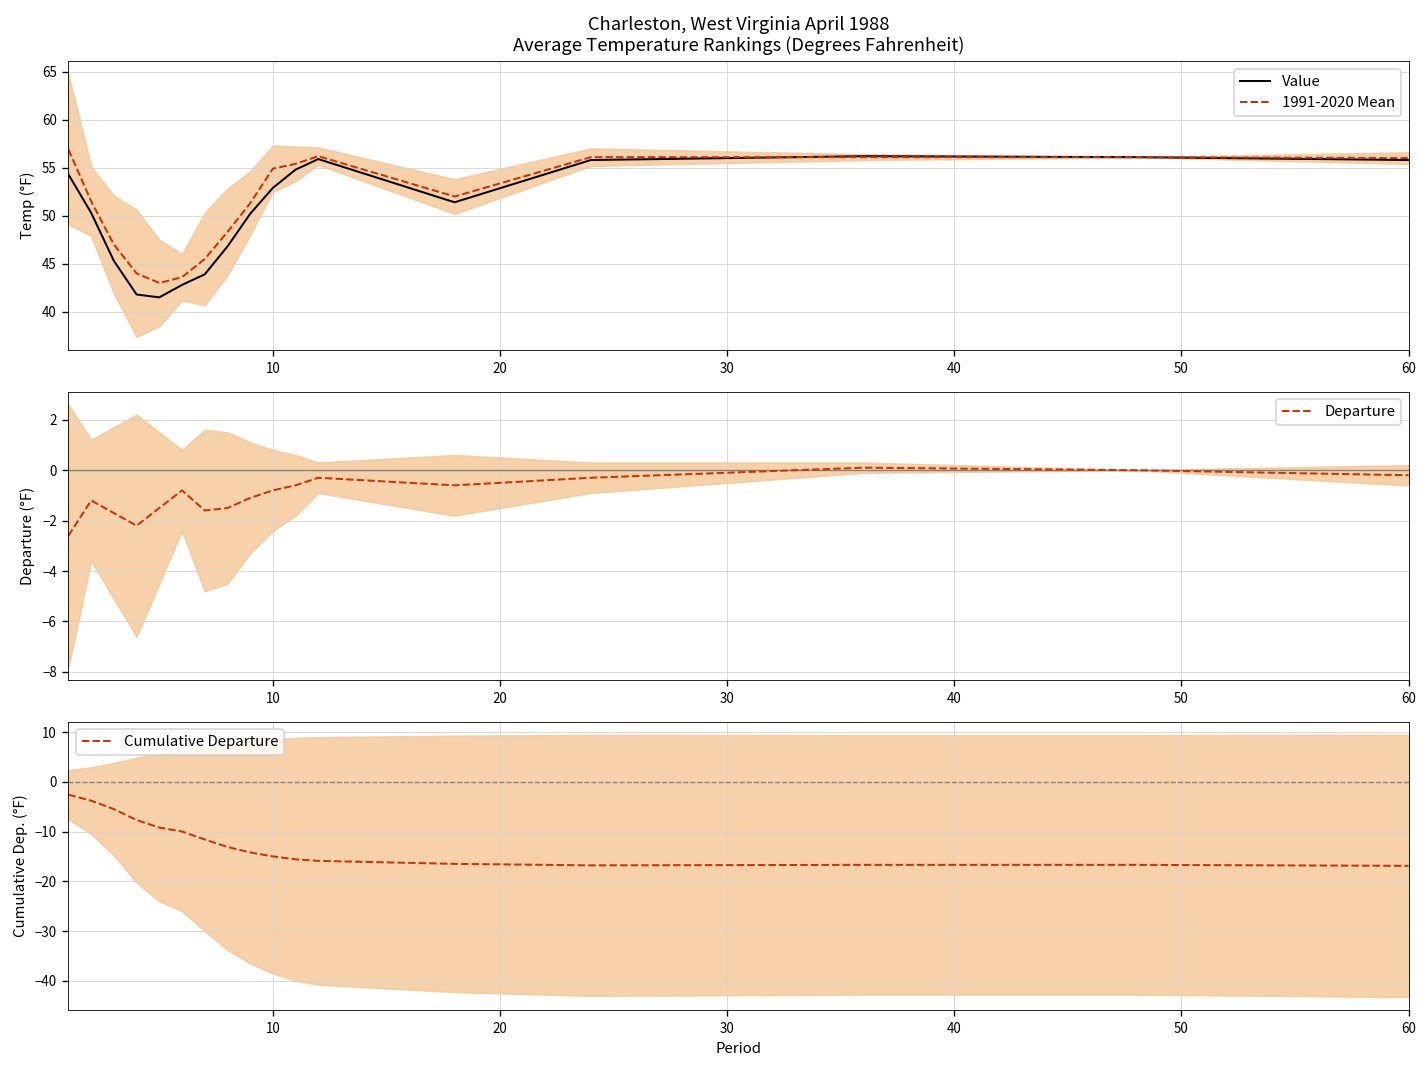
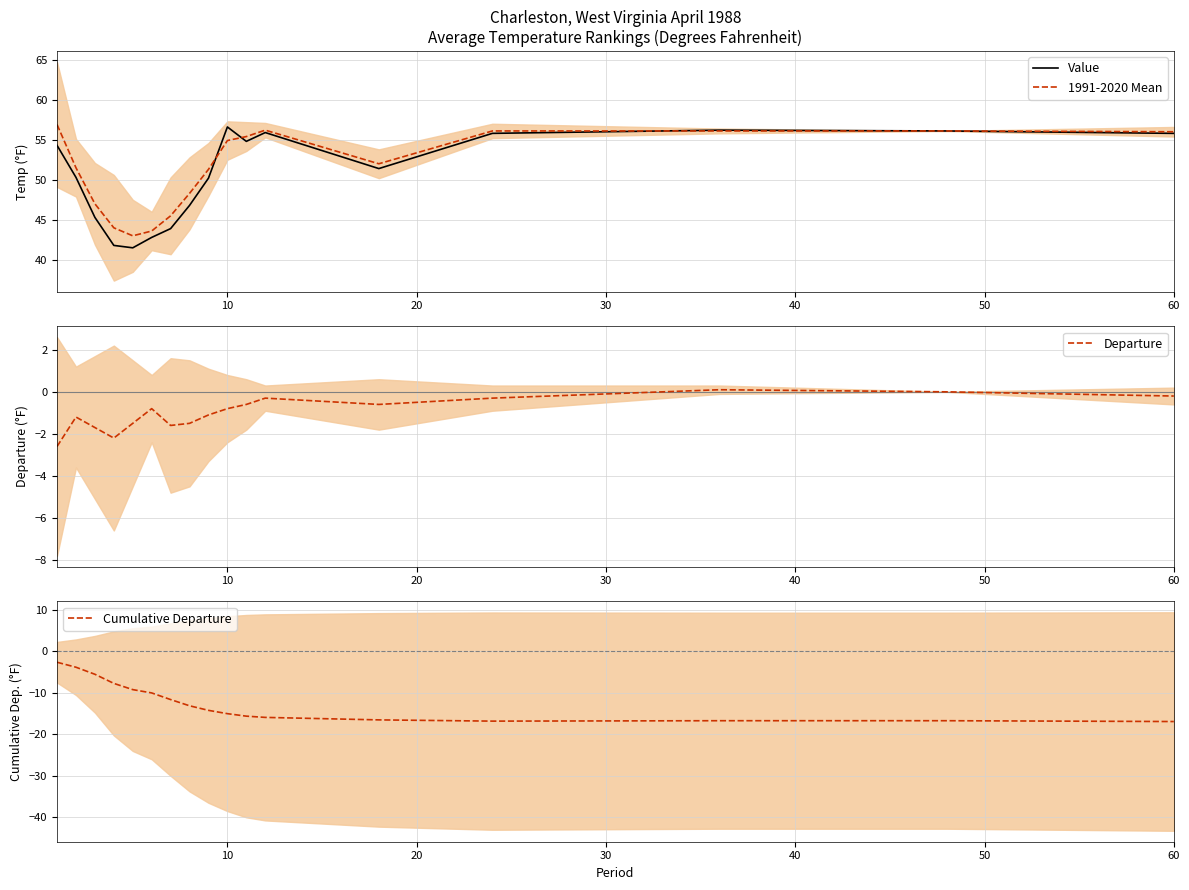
Charleston, West Virginia April 1988 Average Temperature Rankings (Degrees Fahrenheit), Value, 10: 53 -> 57
